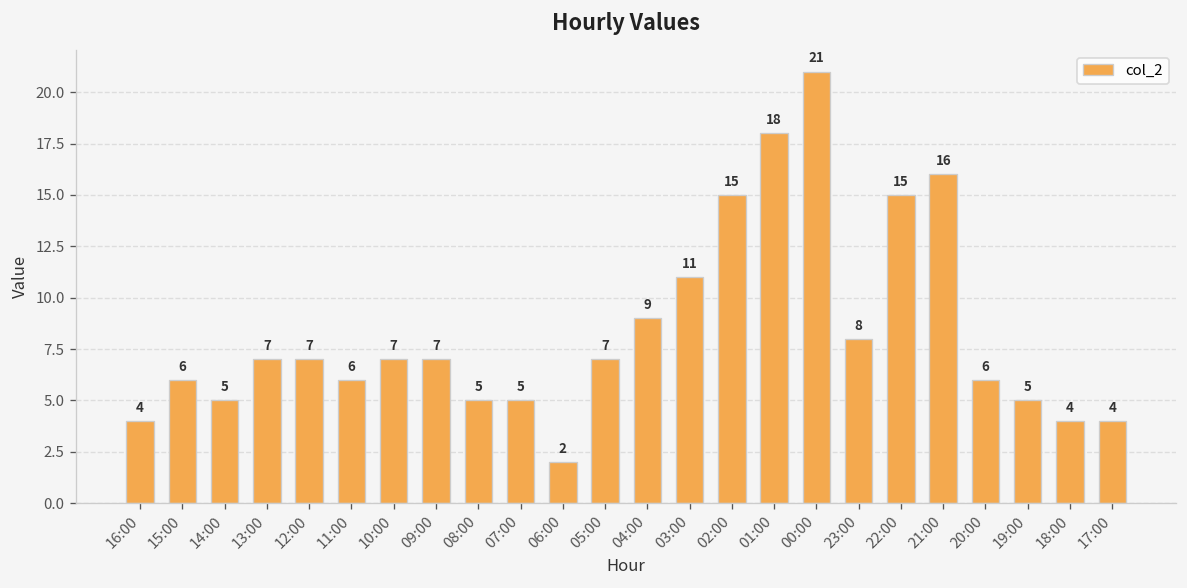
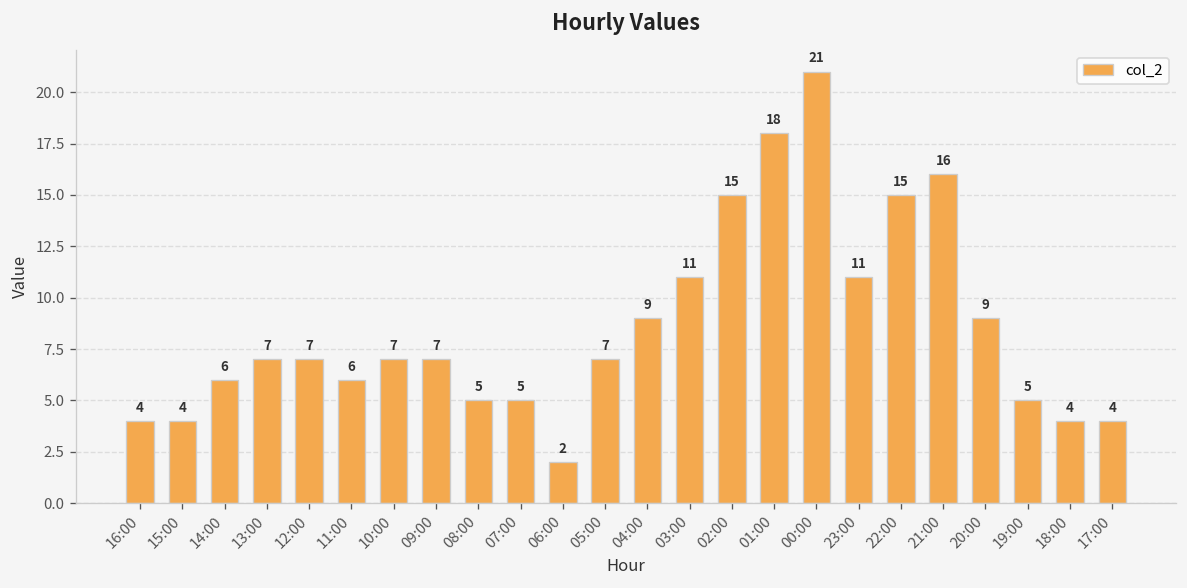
15:00: 6 -> 4
14:00: 5 -> 6
23:00: 8 -> 11
20:00: 6 -> 9
